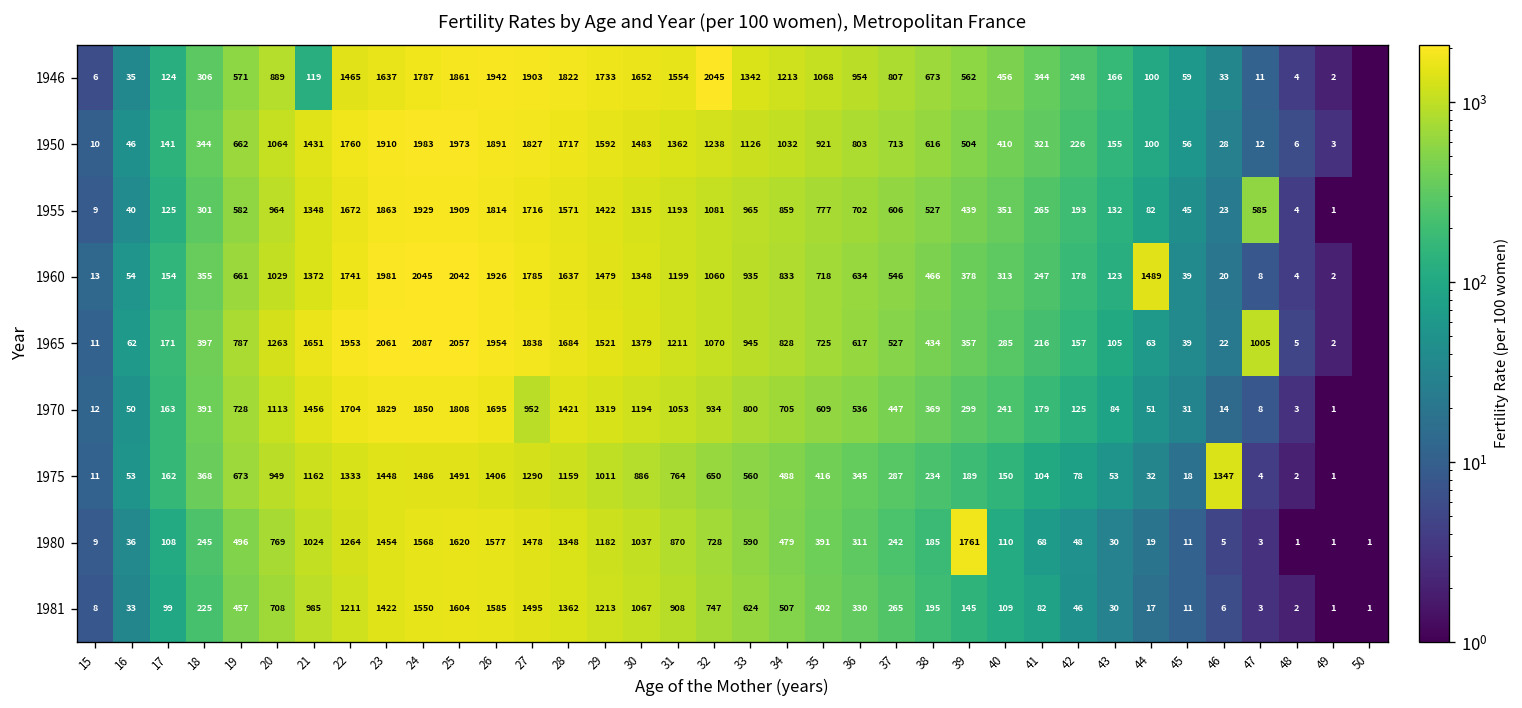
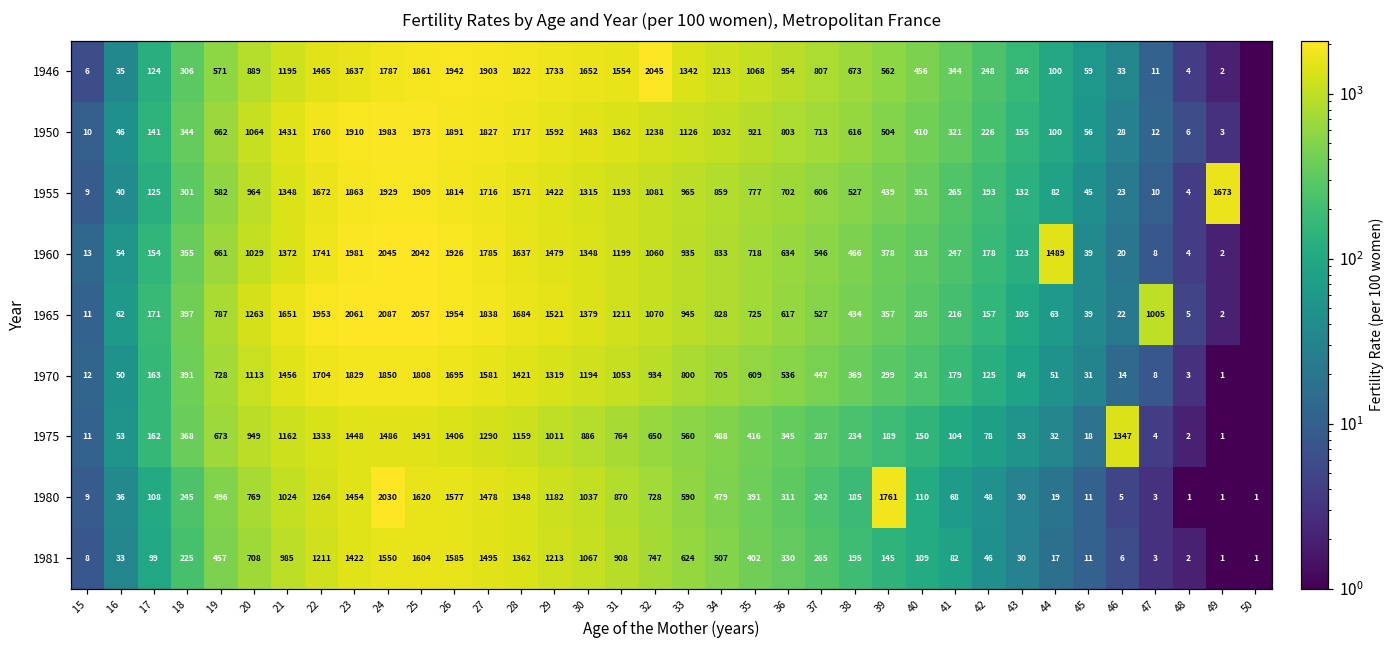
1946, 21: 119 -> 1195
1955, 47: 585 -> 10
1955, 49: 1 -> 1673
1970, 27: 952 -> 1581
1980, 24: 1568 -> 2030
